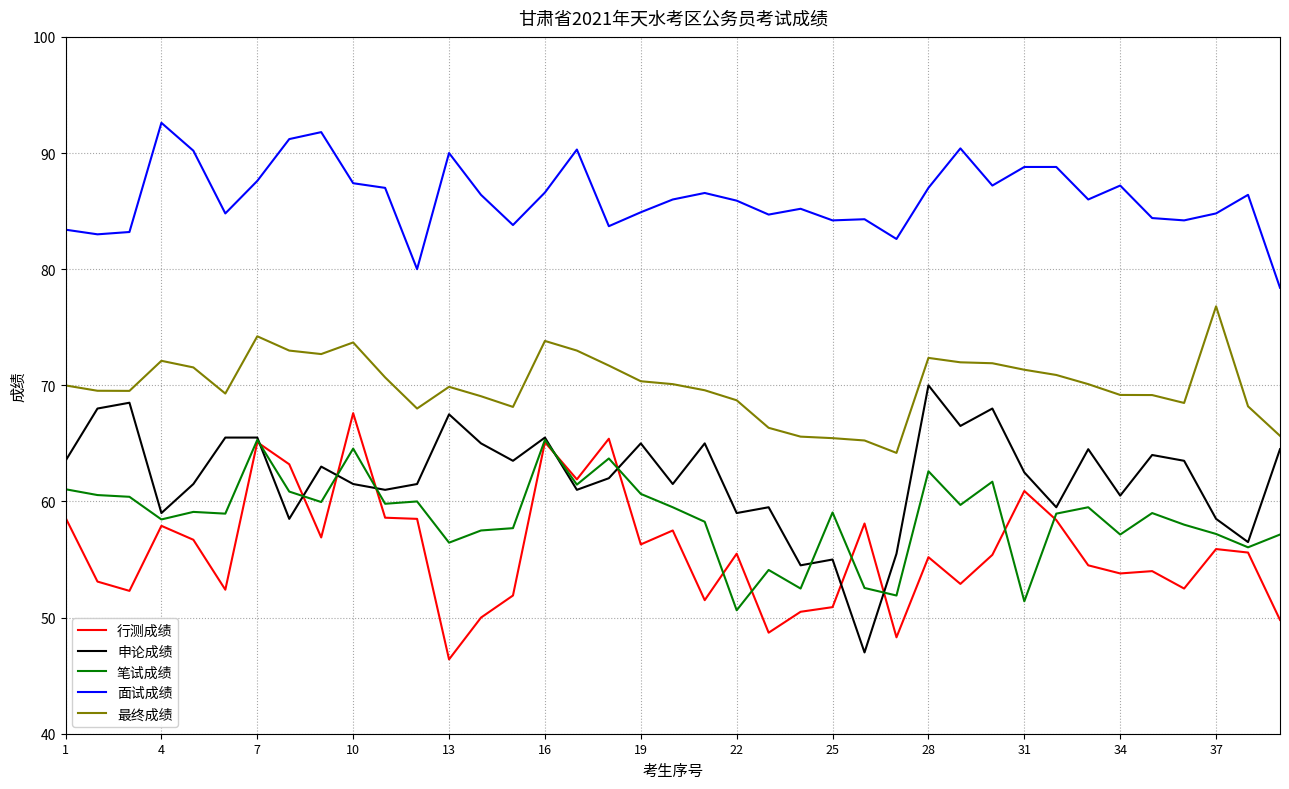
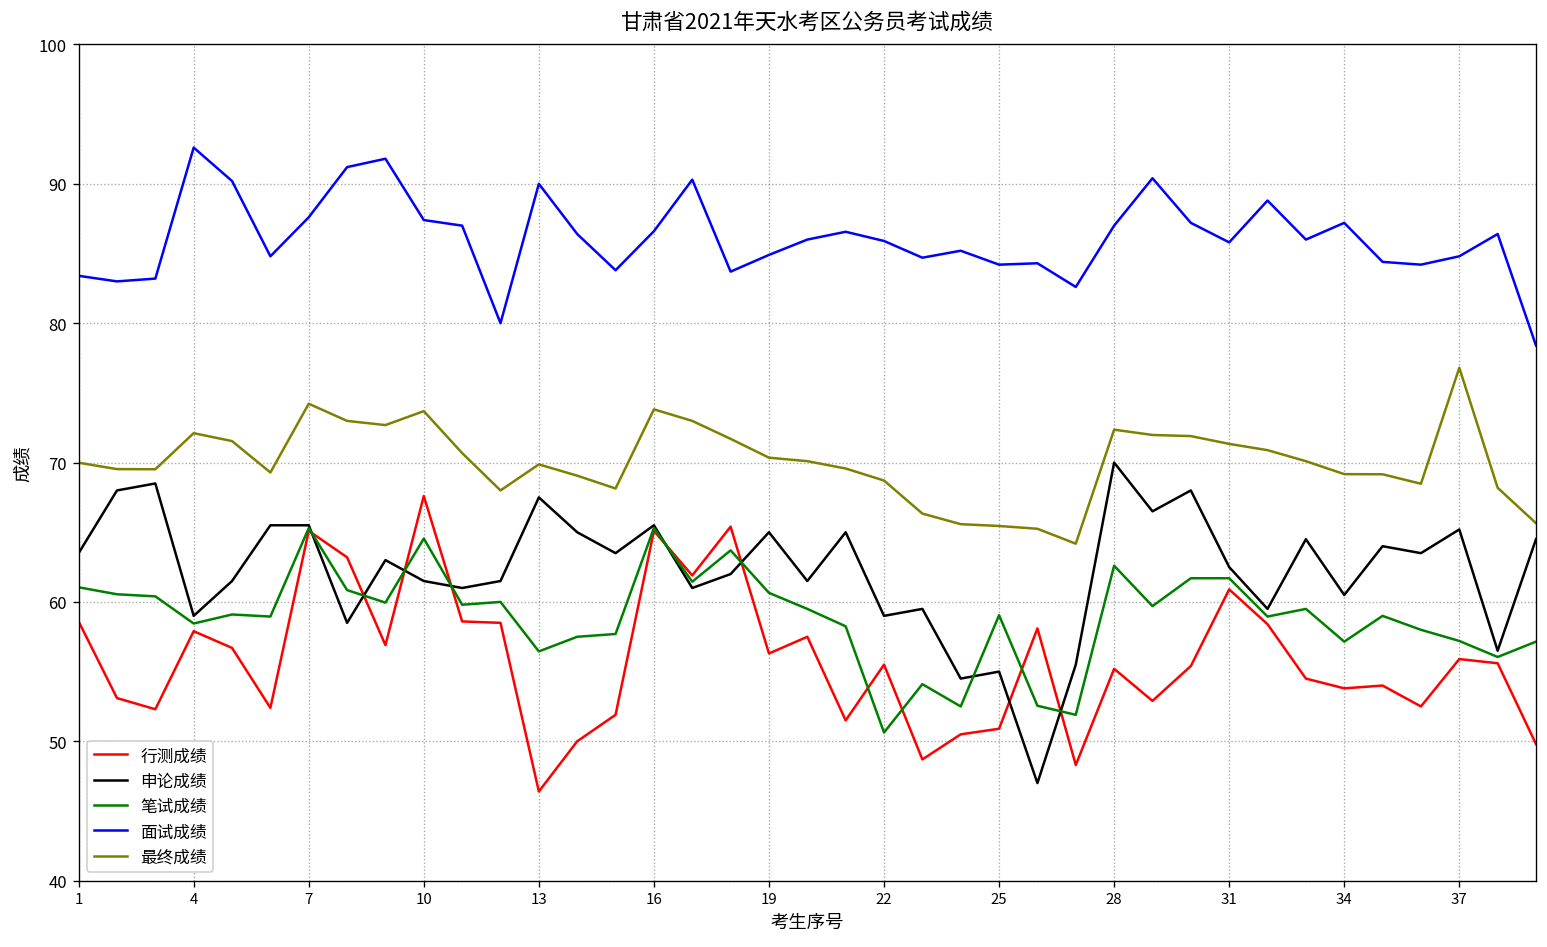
笔试成绩, 31: 51.4 -> 61.7
面试成绩, 31: 88.8 -> 85.8
申论成绩, 37: 58.5 -> 65.2
